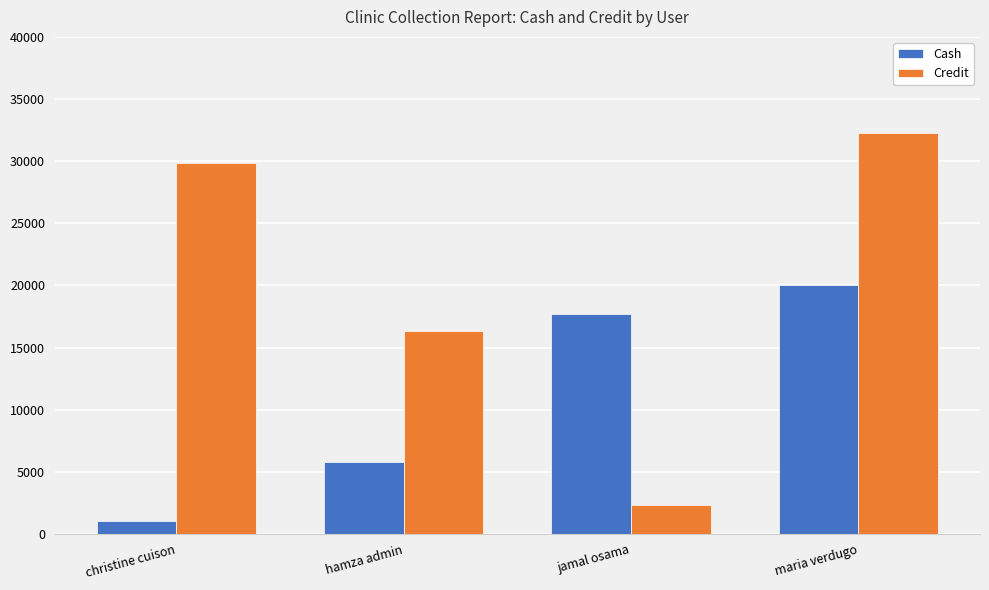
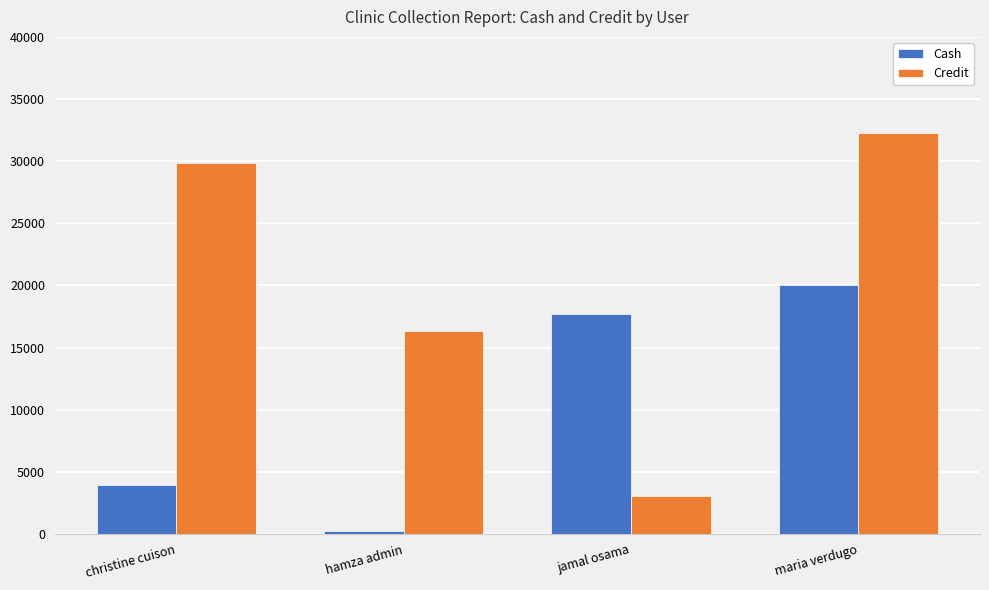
Cash, christine cuison: 1000 -> 4000
Cash, hamza admin: 5800 -> 200
Credit, jamal osama: 2300 -> 3100
